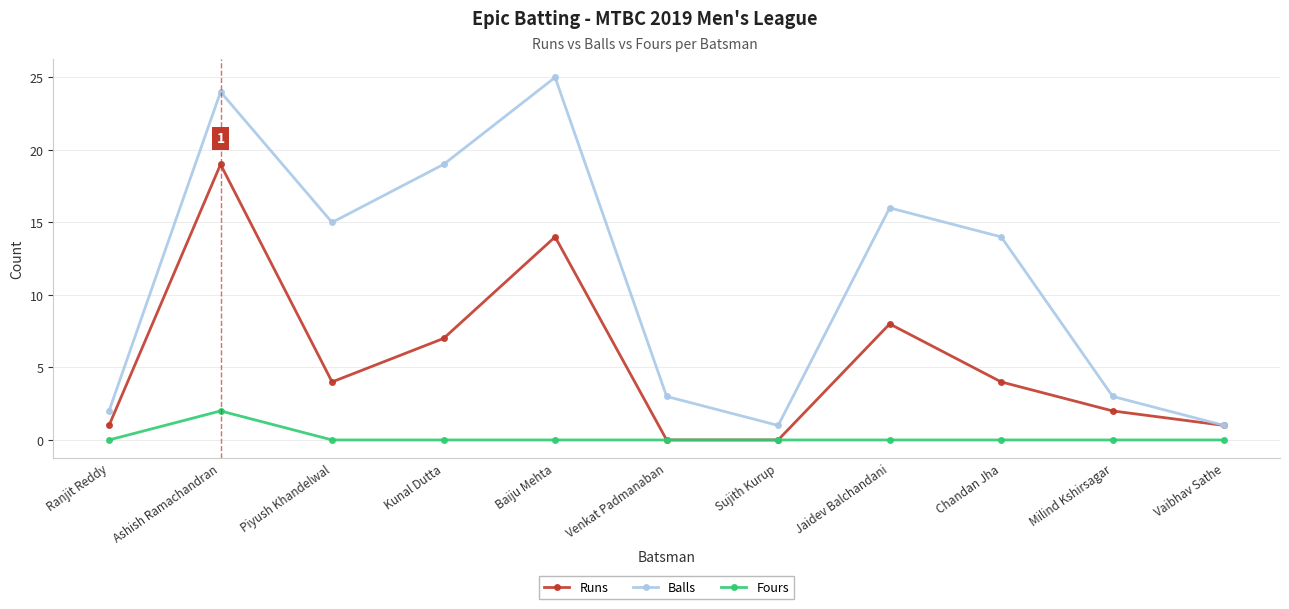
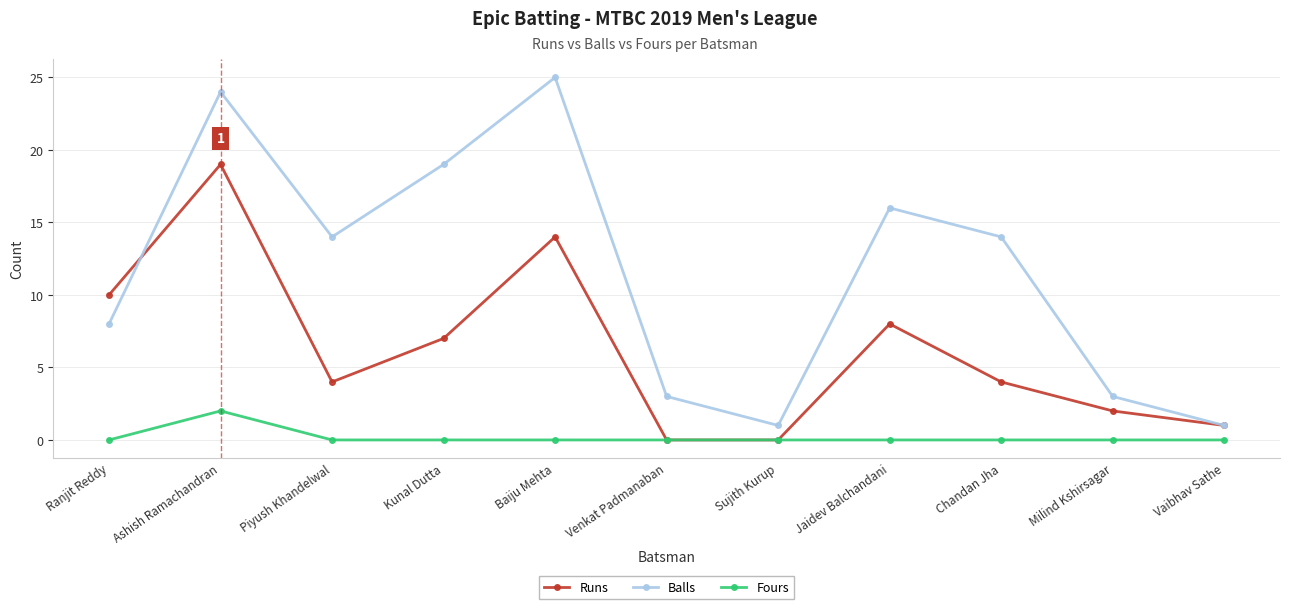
Runs, Ranjit Reddy: 1 -> 10
Balls, Ranjit Reddy: 2 -> 8
Balls, Piyush Khandelwal: 15 -> 14
